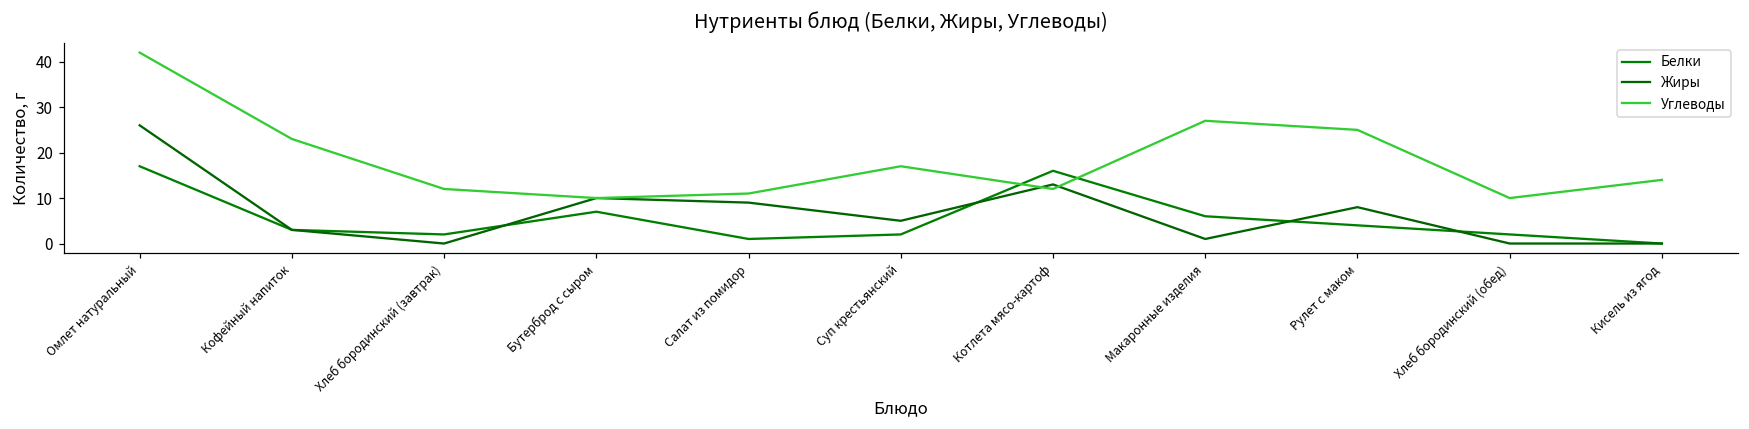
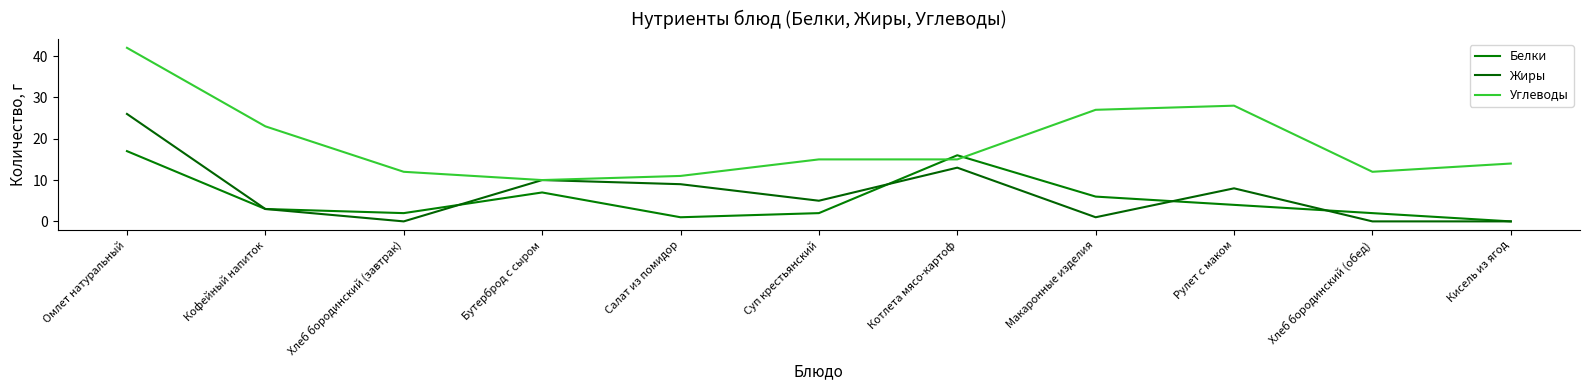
Углеводы, Суп крестьянский: 17 -> 15
Углеводы, Котлета мясо-картоф: 12 -> 15
Углеводы, Рулет с маком: 25 -> 28
Углеводы, Хлеб бородинский (обед): 10 -> 12
